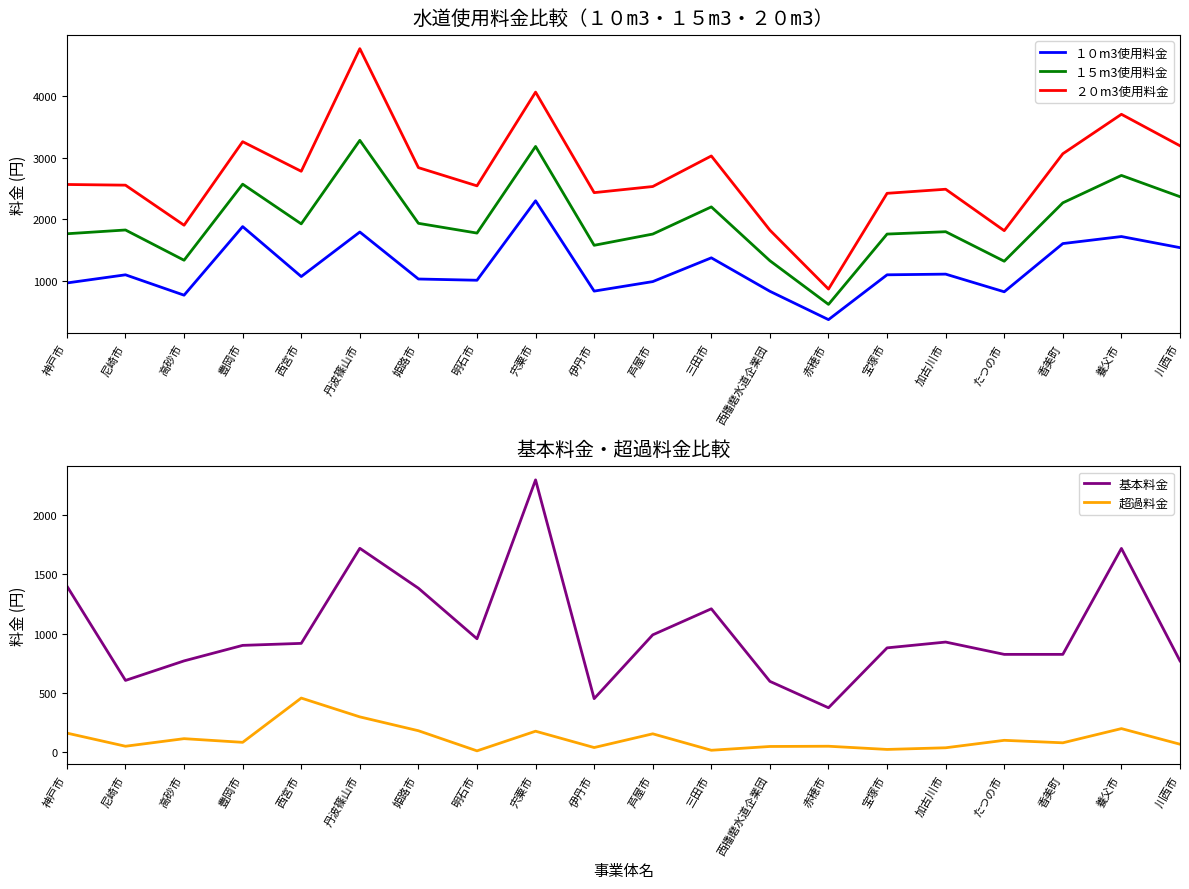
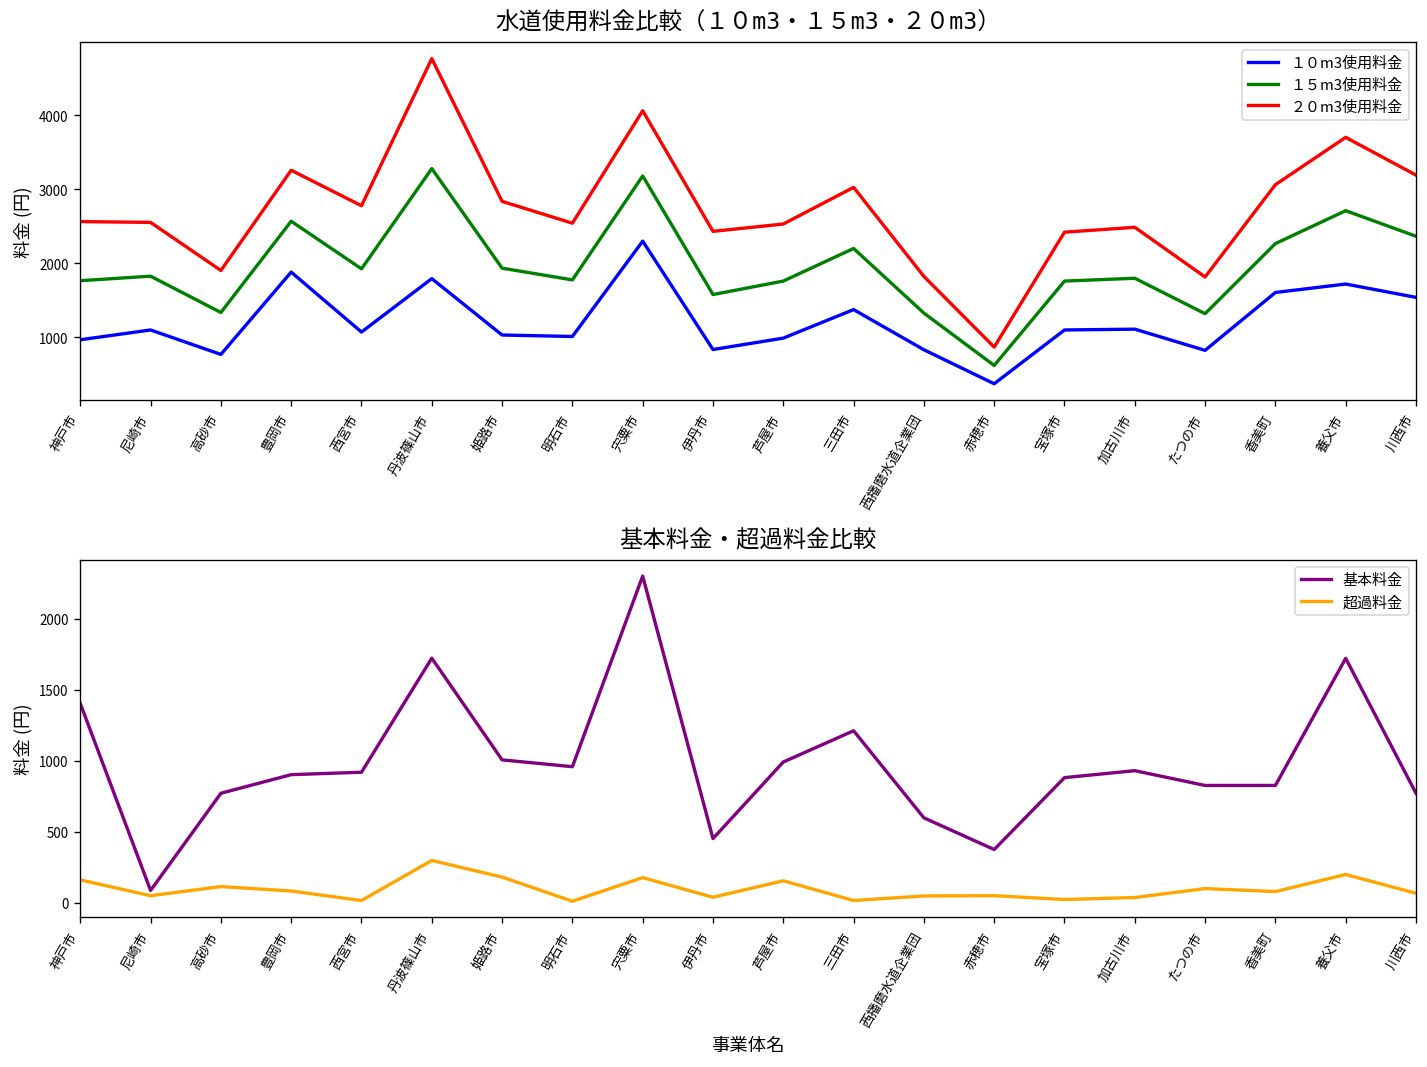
基本料金・超過料金比較, 基本料金, 尼崎市: 610 -> 90
基本料金・超過料金比較, 超過料金, 西宮市: 460 -> 20
基本料金・超過料金比較, 基本料金, 姫路市: 1380 -> 1010
